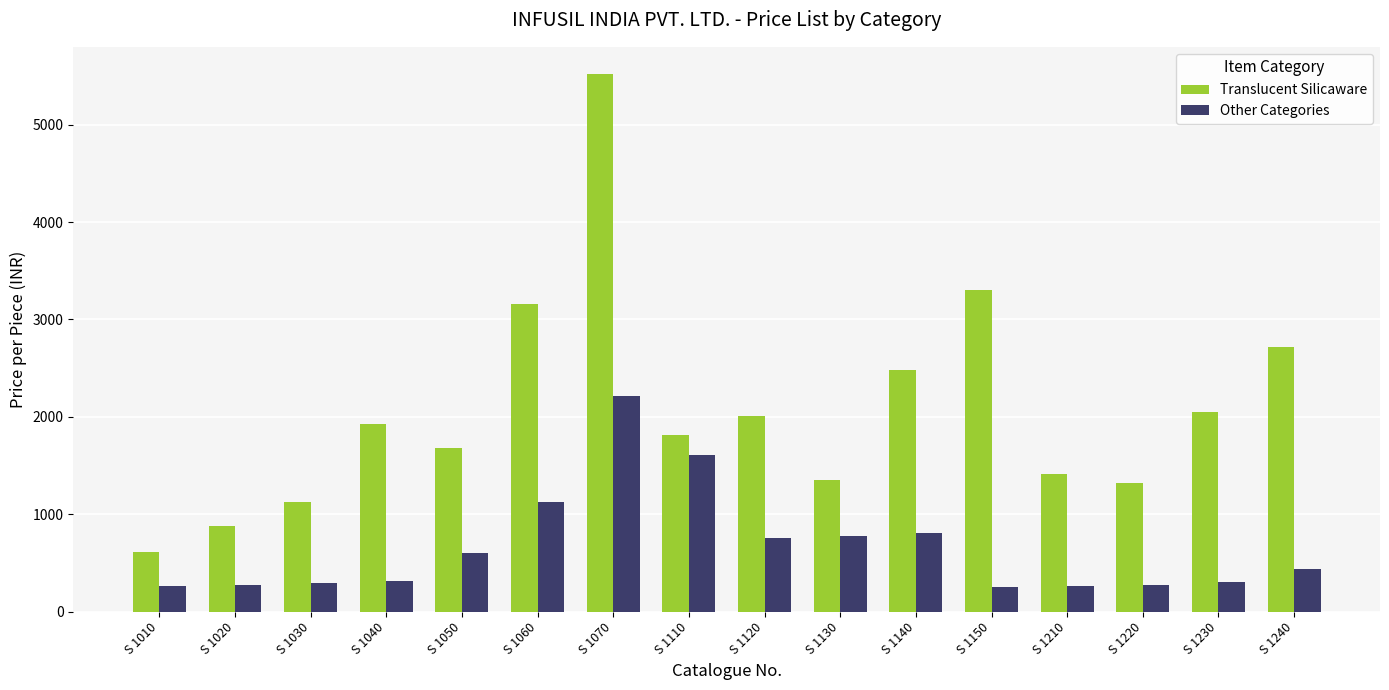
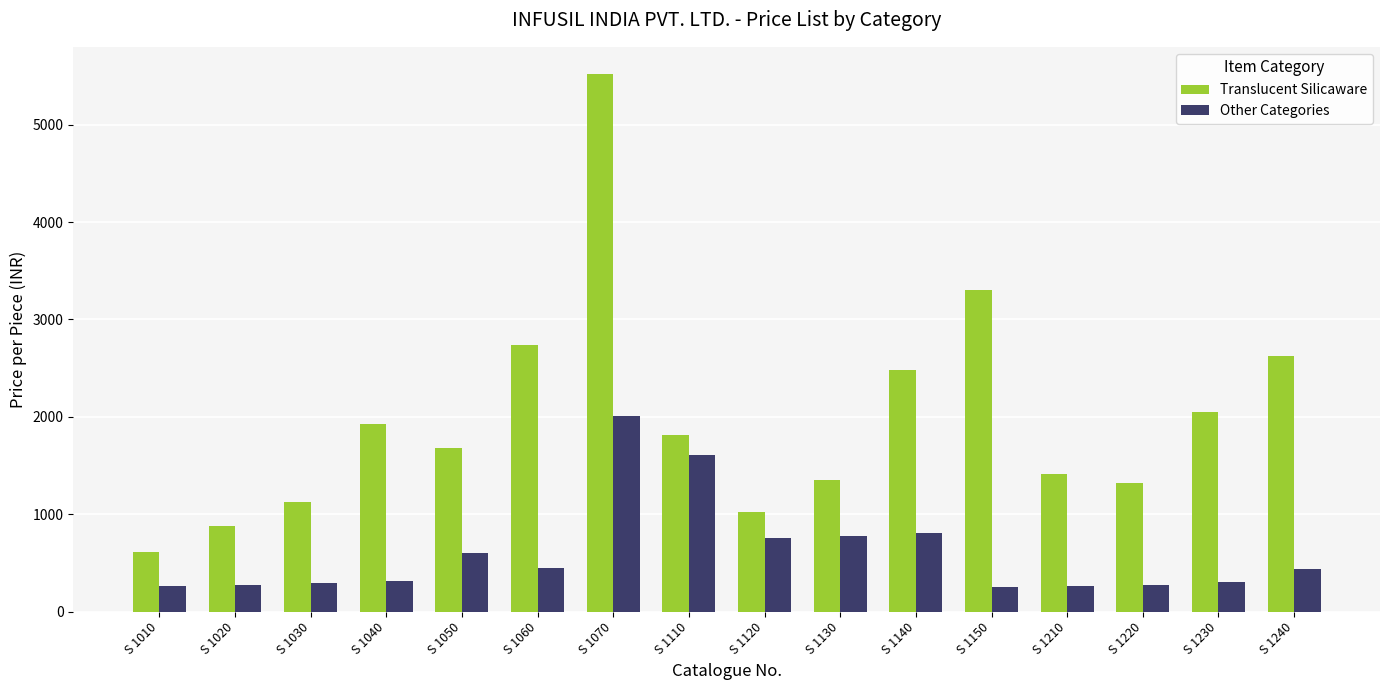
Translucent Silicaware, S 1060: 3200 -> 2700
Other Categories, S 1060: 1100 -> 500
Other Categories, S 1070: 2200 -> 2000
Translucent Silicaware, S 1120: 2000 -> 1000
Translucent Silicaware, S 1240: 2700 -> 2600
